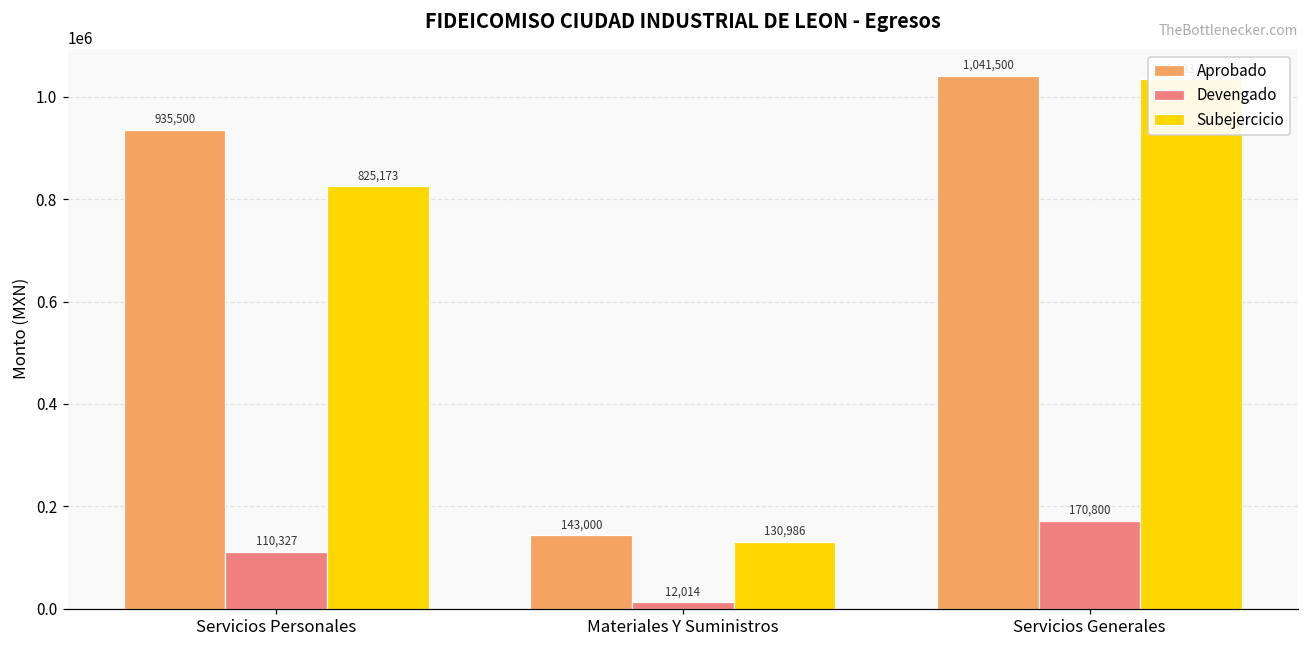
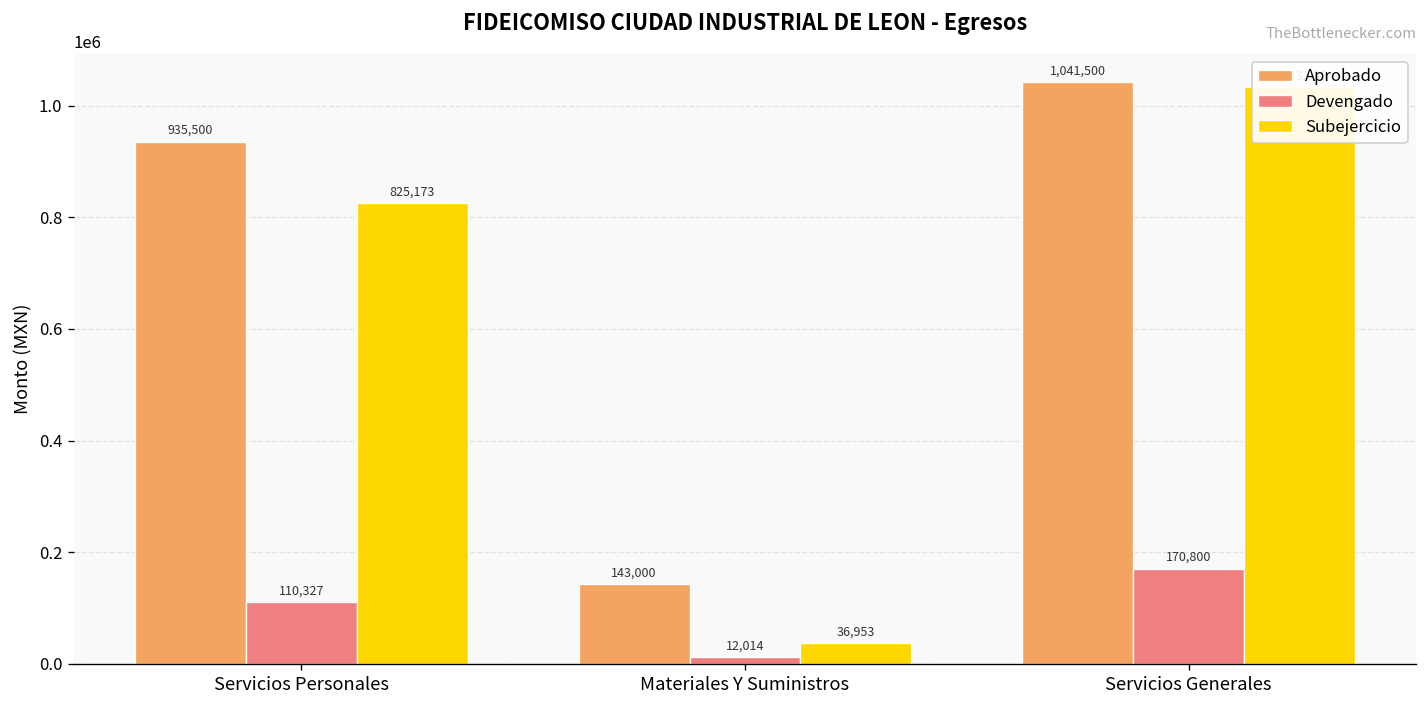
Subejercicio, Materiales Y Suministros: 130,986 -> 36,953
